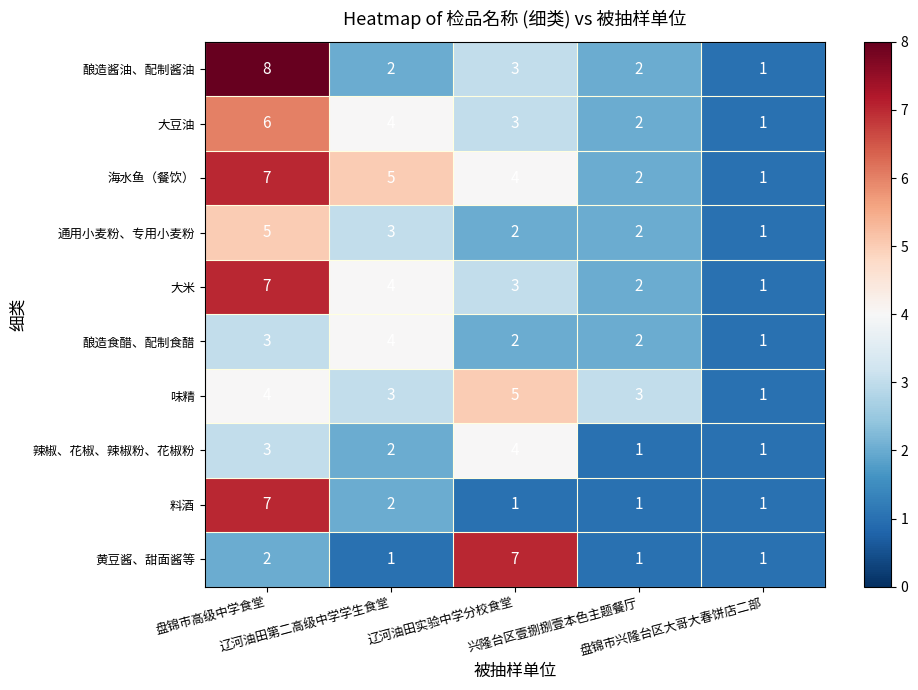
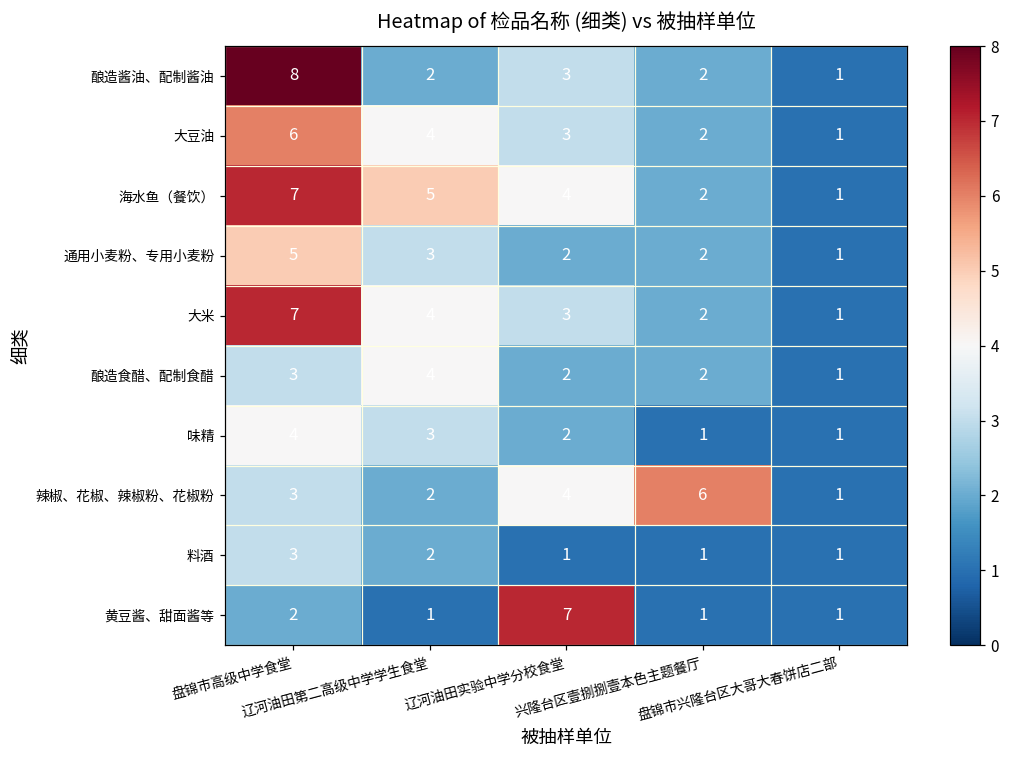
味精, 辽河油田实验中学分校食堂: 5 -> 2
味精, 兴隆台区壹捌捌壹本色主题餐厅: 3 -> 1
辣椒、花椒、辣椒粉、花椒粉, 兴隆台区壹捌捌壹本色主题餐厅: 1 -> 6
料酒, 盘锦市高级中学食堂: 7 -> 3
